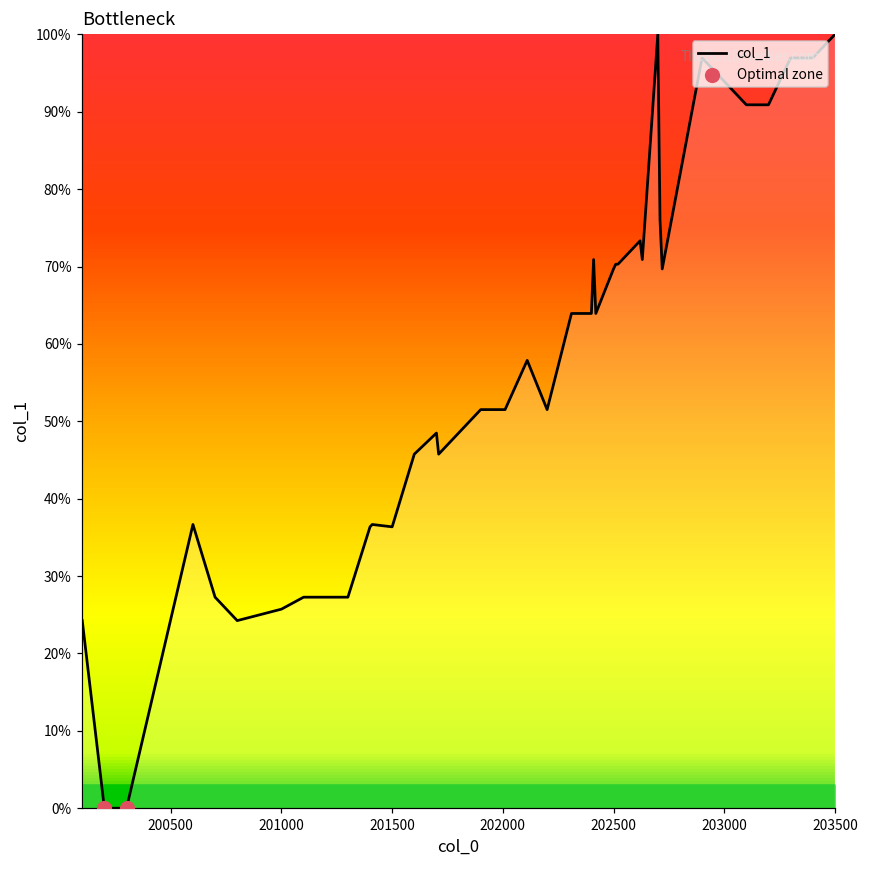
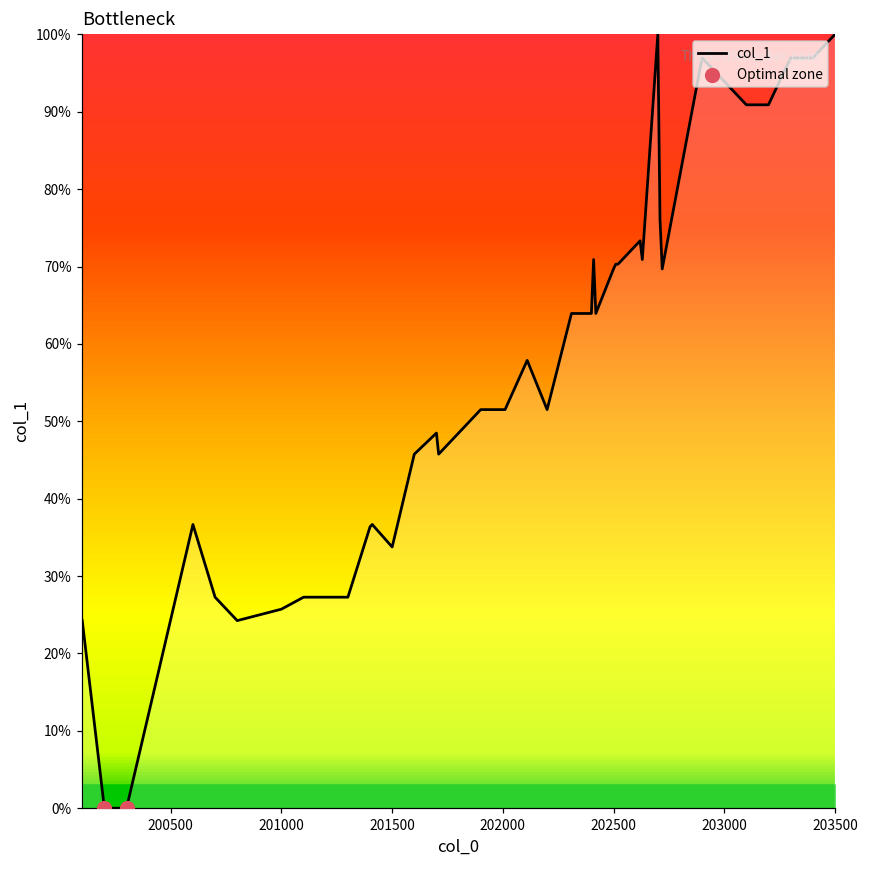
col_1, 201500: 36% -> 34%
